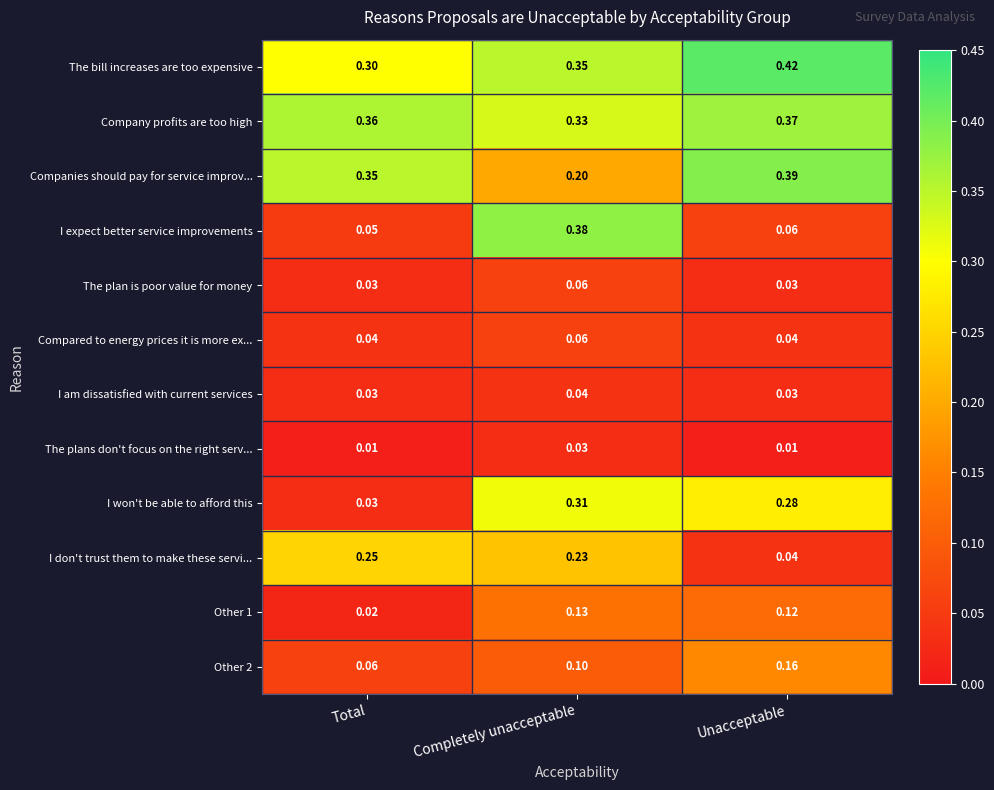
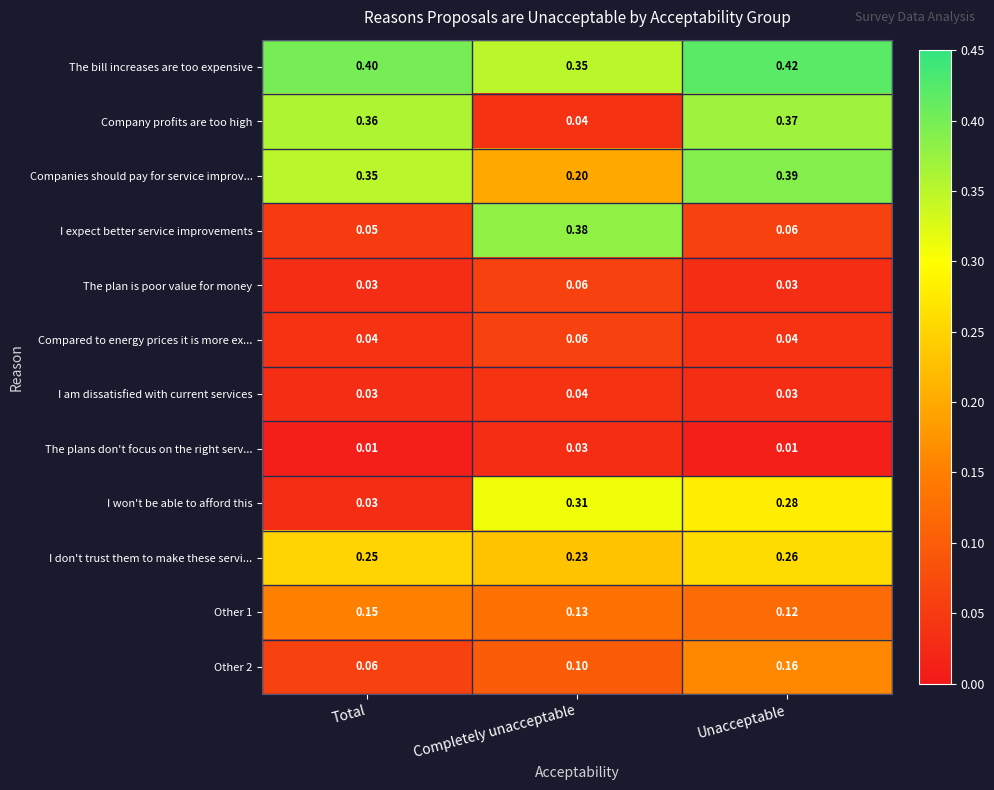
The bill increases are too expensive, Total: 0.30 -> 0.40
Company profits are too high, Completely unacceptable: 0.33 -> 0.04
I don't trust them to make these servi..., Unacceptable: 0.04 -> 0.26
Other 1, Total: 0.02 -> 0.15
